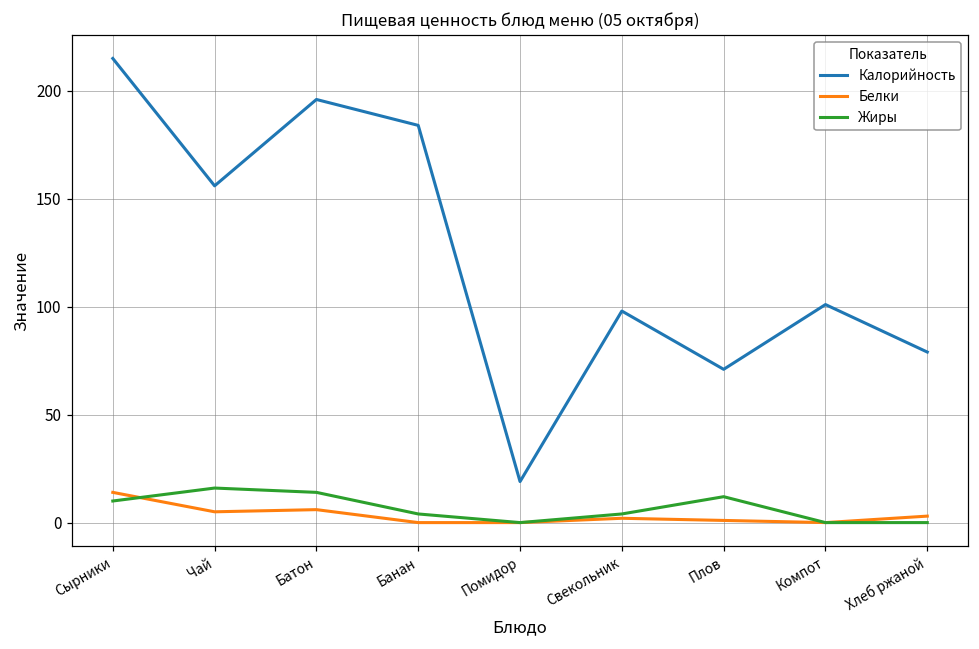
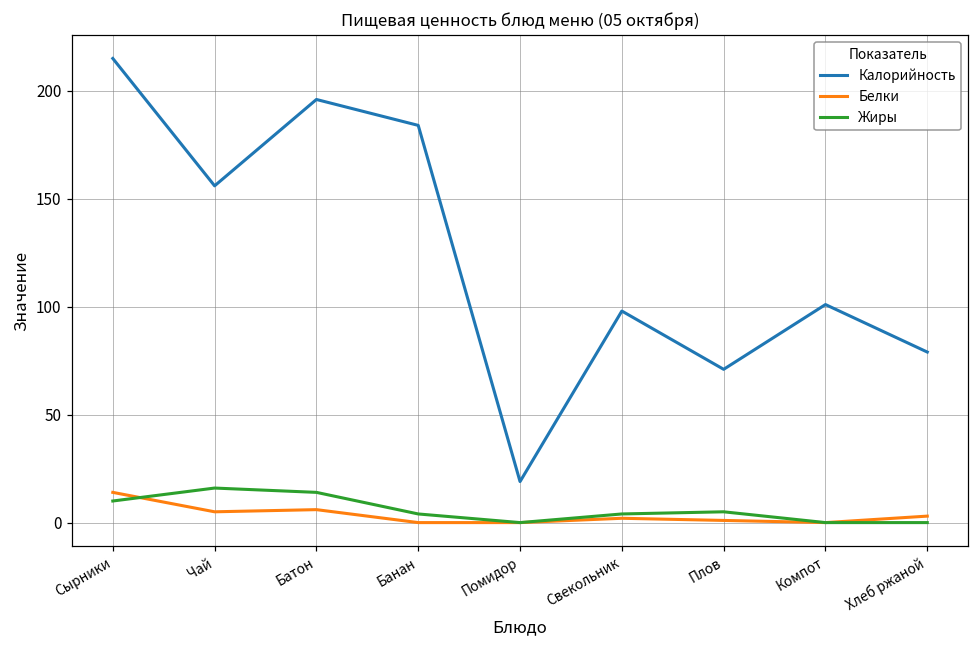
Жиры, Плов: 12 -> 5
